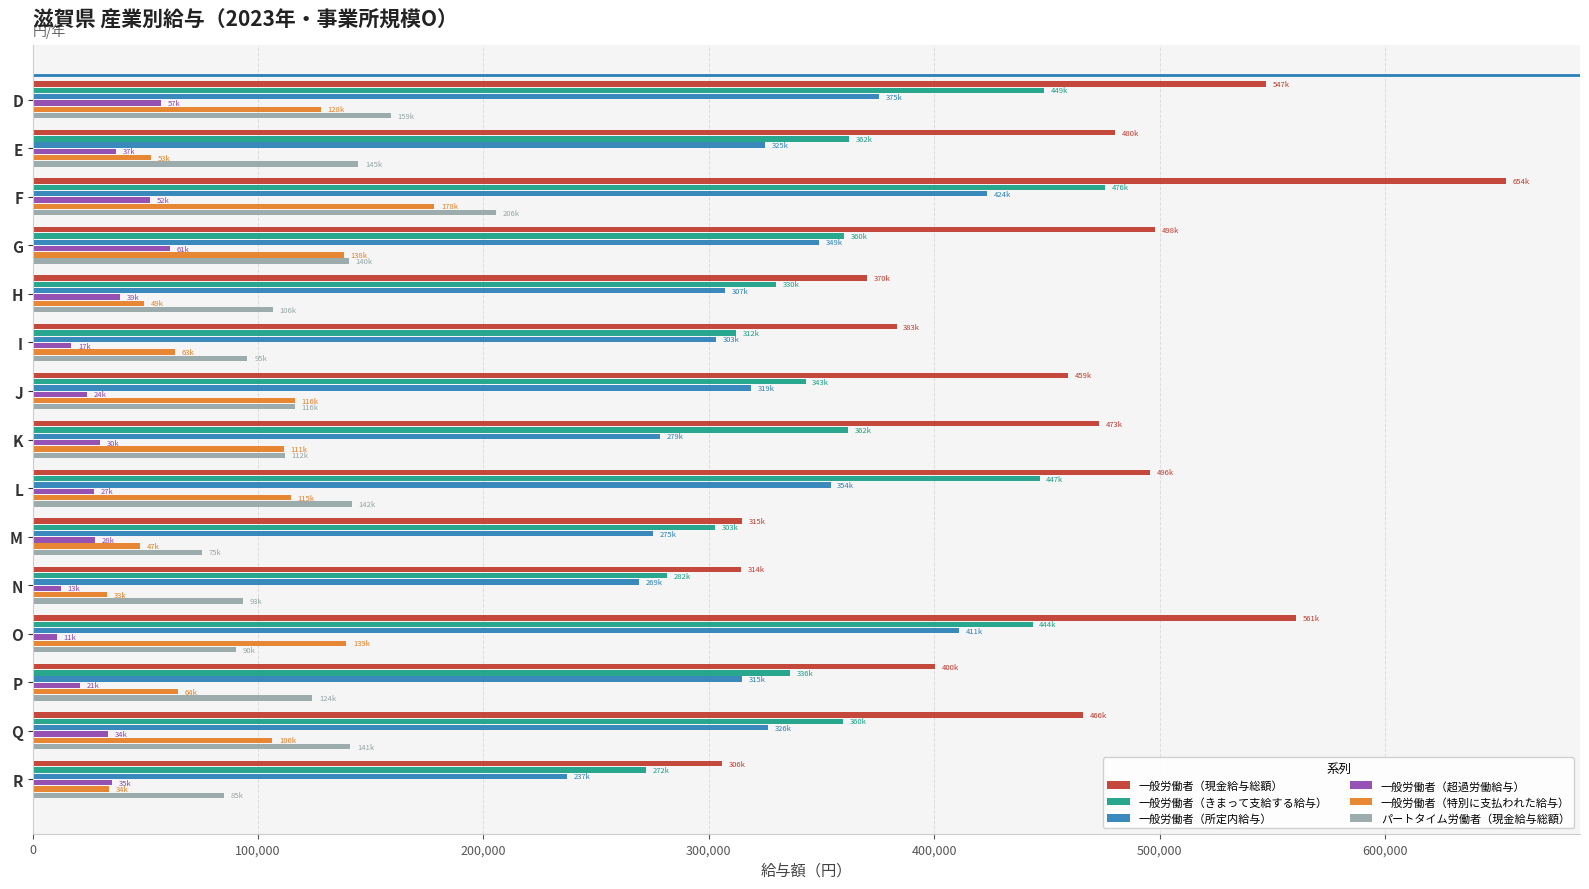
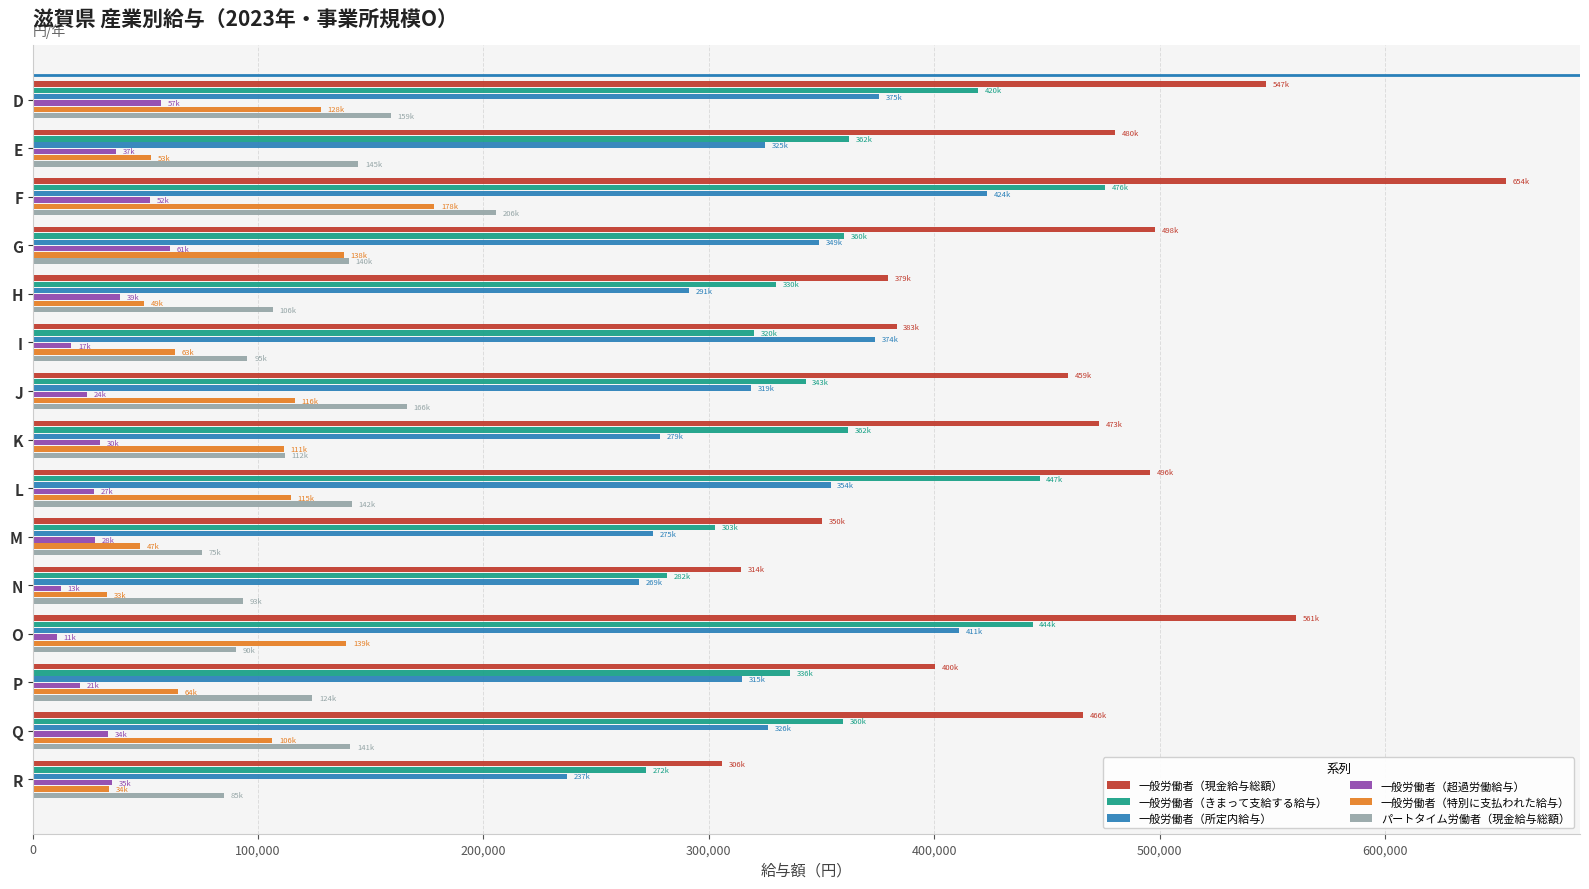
一般労働者（きまって支給する給与）, D: 449k -> 420k
一般労働者（現金給与総額）, H: 370k -> 379k
一般労働者（所定内給与）, H: 307k -> 291k
一般労働者（きまって支給する給与）, I: 312k -> 320k
一般労働者（所定内給与）, I: 303k -> 374k
パートタイム労働者（現金給与総額）, J: 116k -> 166k
一般労働者（現金給与総額）, M: 315k -> 350k
